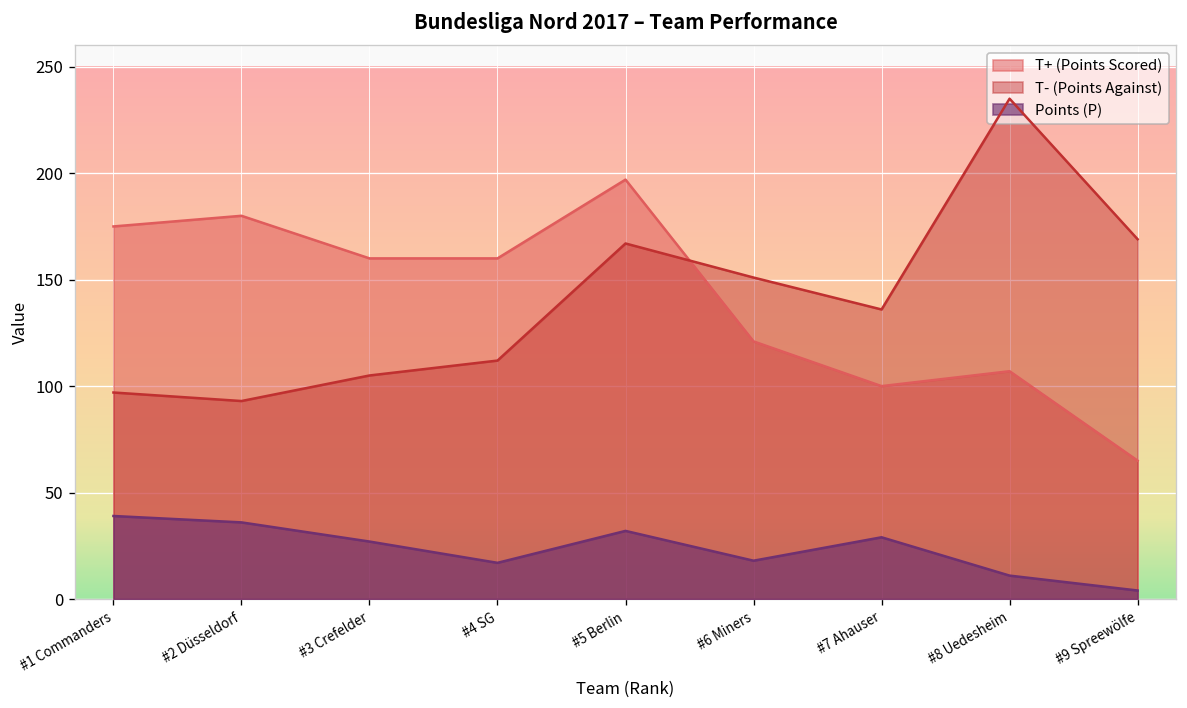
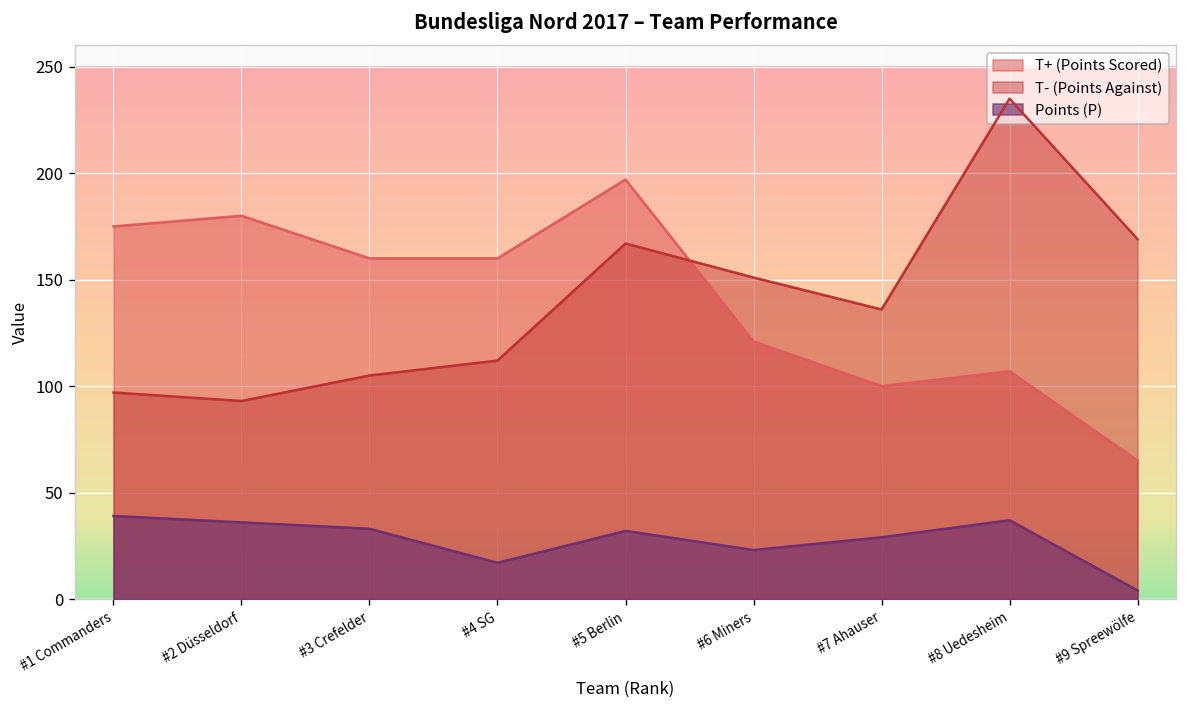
Points (P), #3 Crefelder: 27 -> 33
Points (P), #6 Miners: 18 -> 23
Points (P), #8 Uedesheim: 11 -> 37
